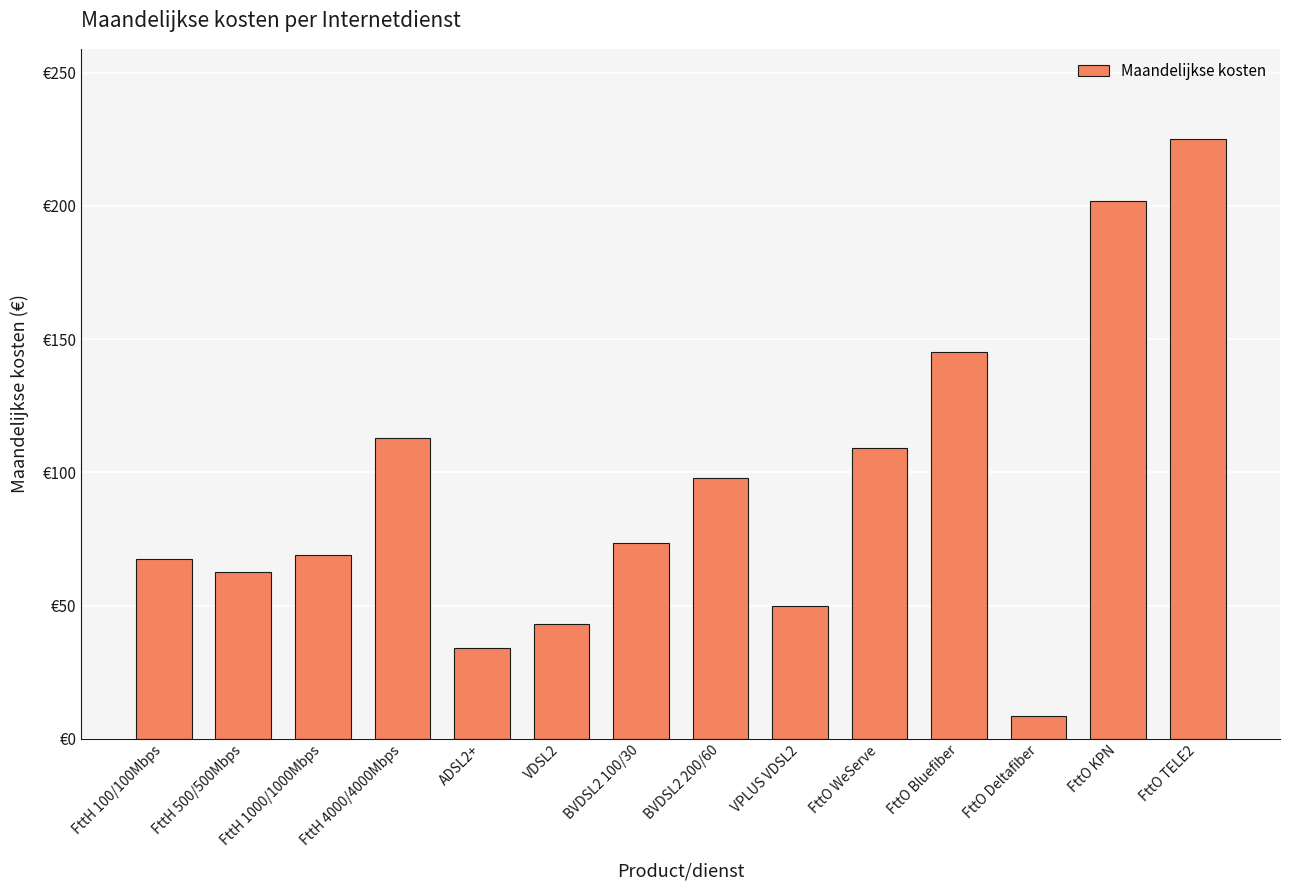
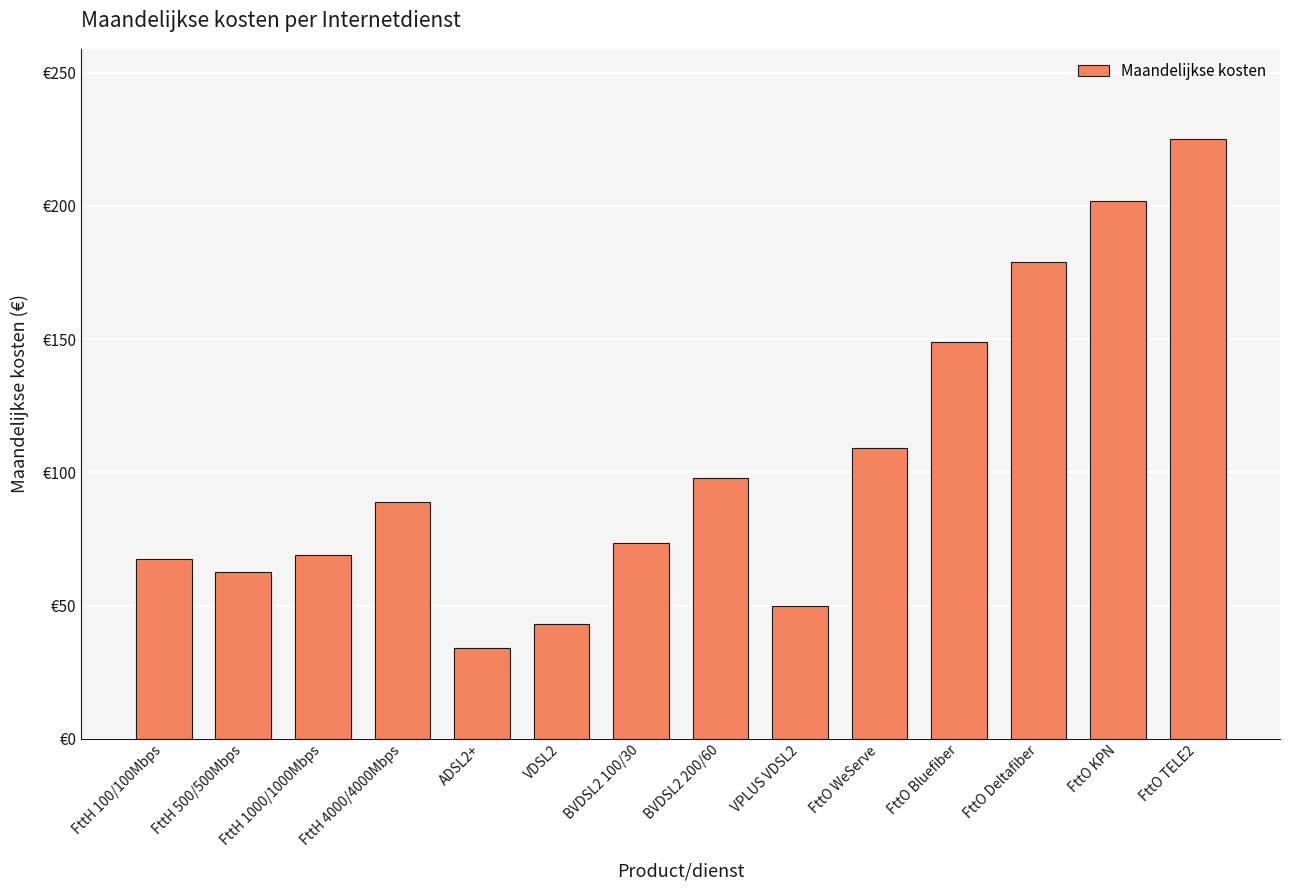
FttH 4000/4000Mbps: €113 -> €89
FttO Bluefiber: €145 -> €149
FttO Deltafiber: €9 -> €179
